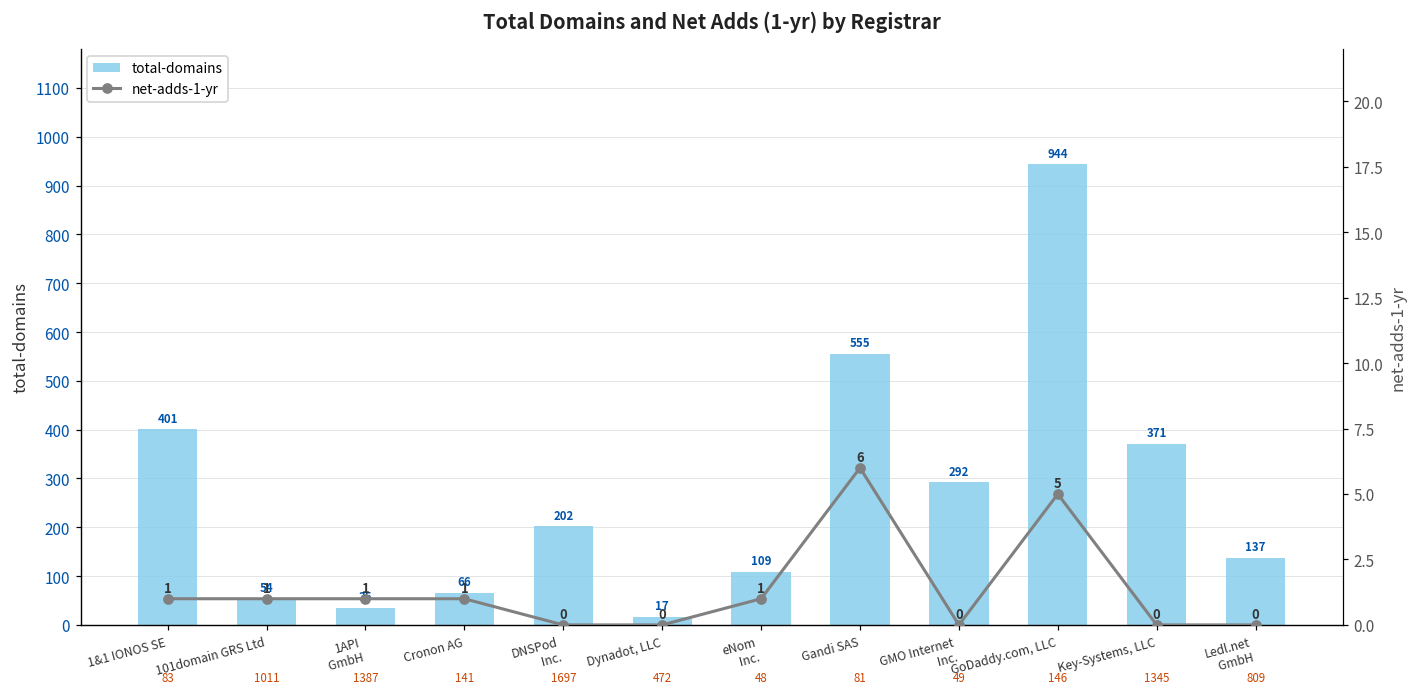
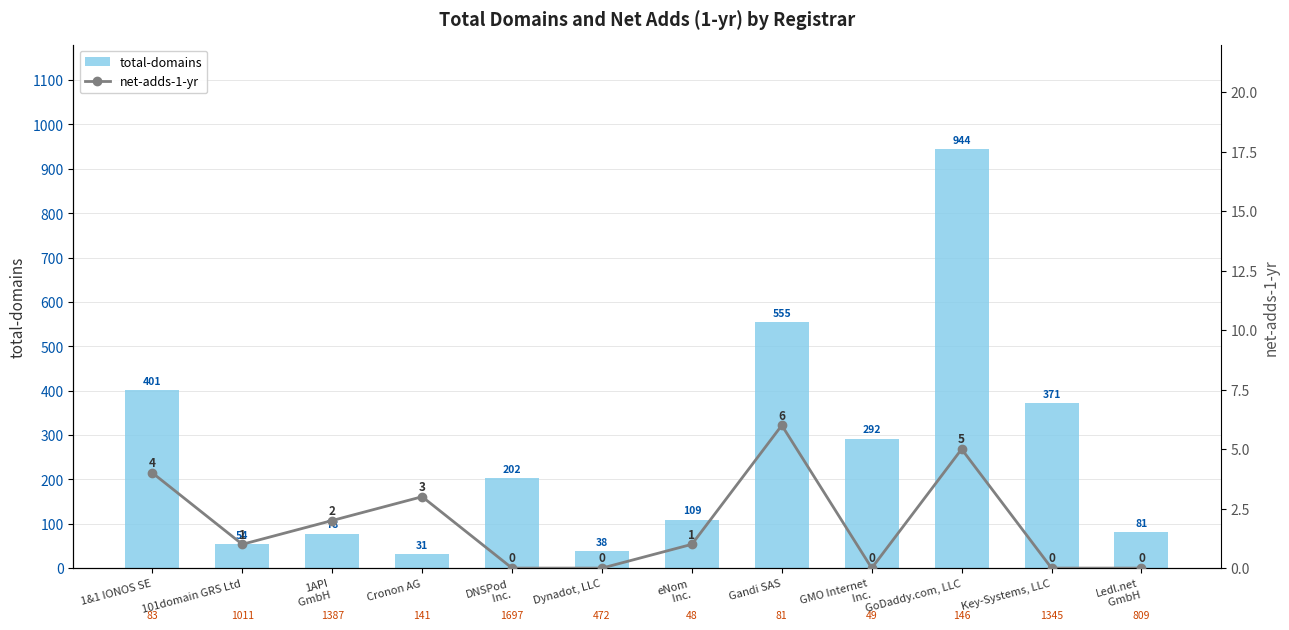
total-domains, 1API GmbH: 35 -> 78
total-domains, Cronon AG: 66 -> 31
total-domains, Dynadot, LLC: 17 -> 38
total-domains, Ledl.net GmbH: 137 -> 81
net-adds-1-yr, 1&1 IONOS SE: 1 -> 4
net-adds-1-yr, 1API GmbH: 1 -> 2
net-adds-1-yr, Cronon AG: 1 -> 3
